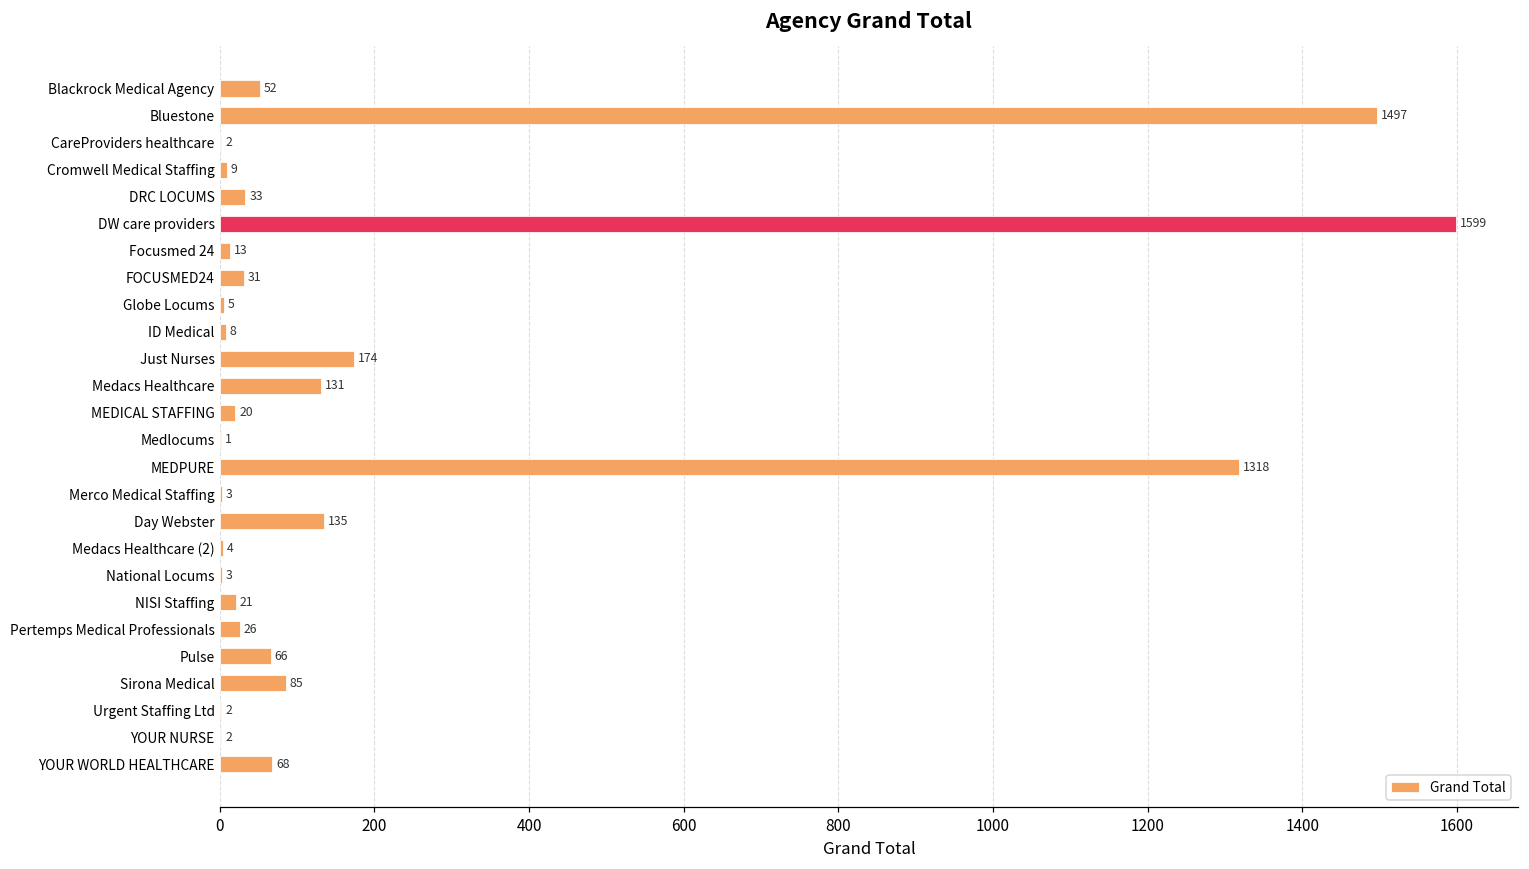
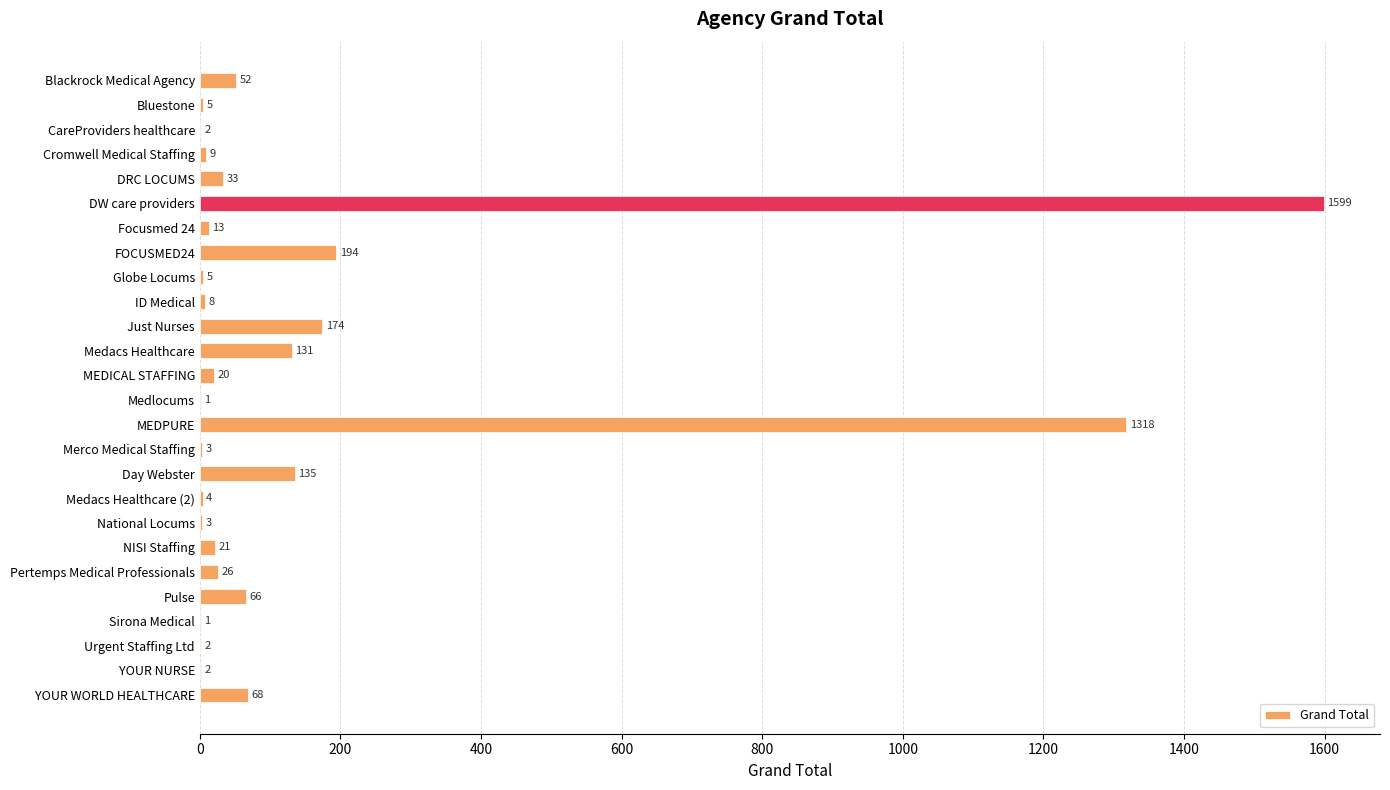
Bluestone: 1497 -> 5
FOCUSMED24: 31 -> 194
Sirona Medical: 85 -> 1
